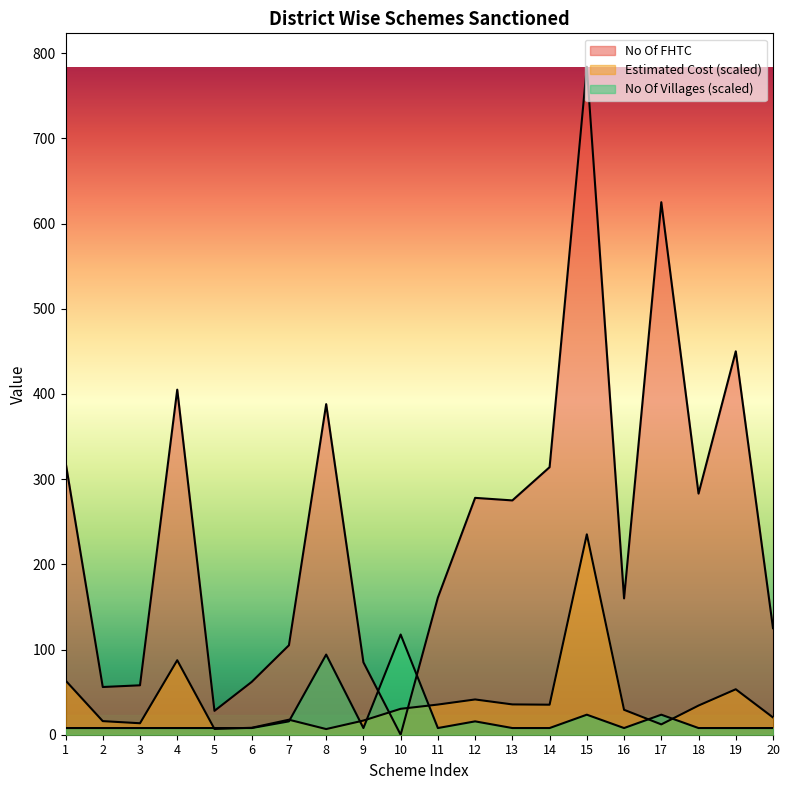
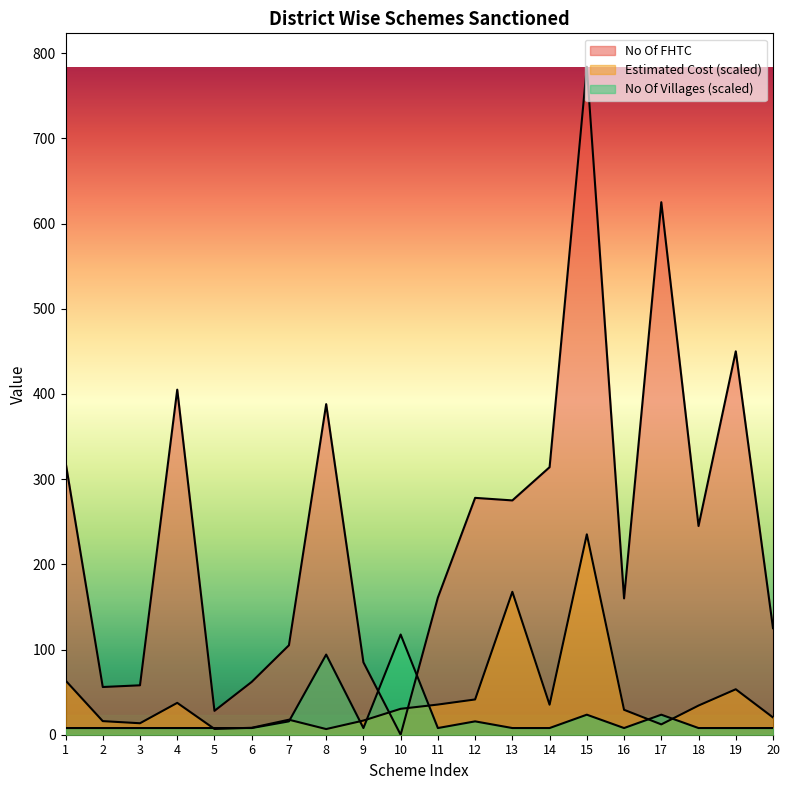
Estimated Cost (scaled), 4: 90 -> 40
Estimated Cost (scaled), 13: 40 -> 170
No Of FHTC, 18: 280 -> 250
